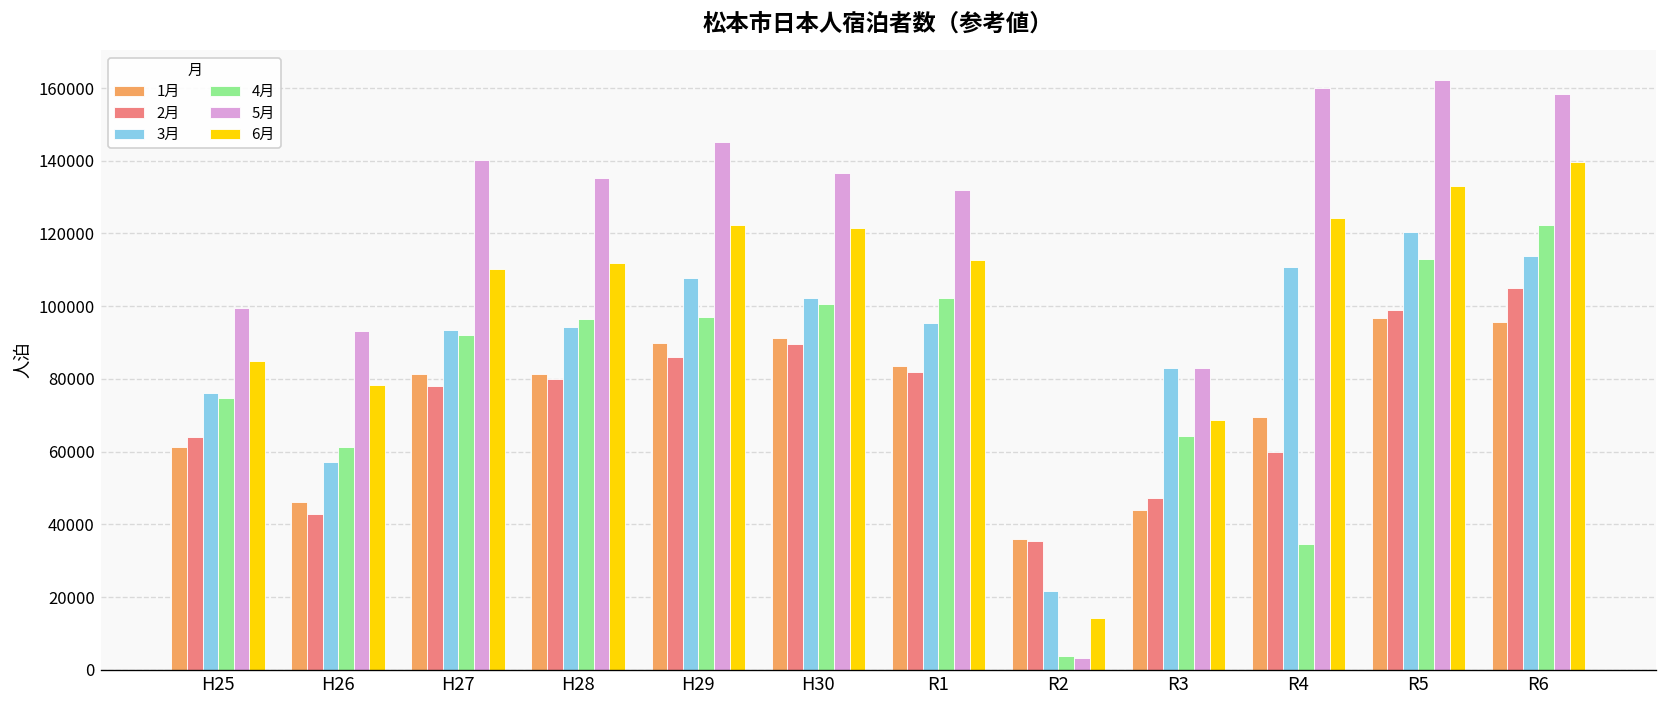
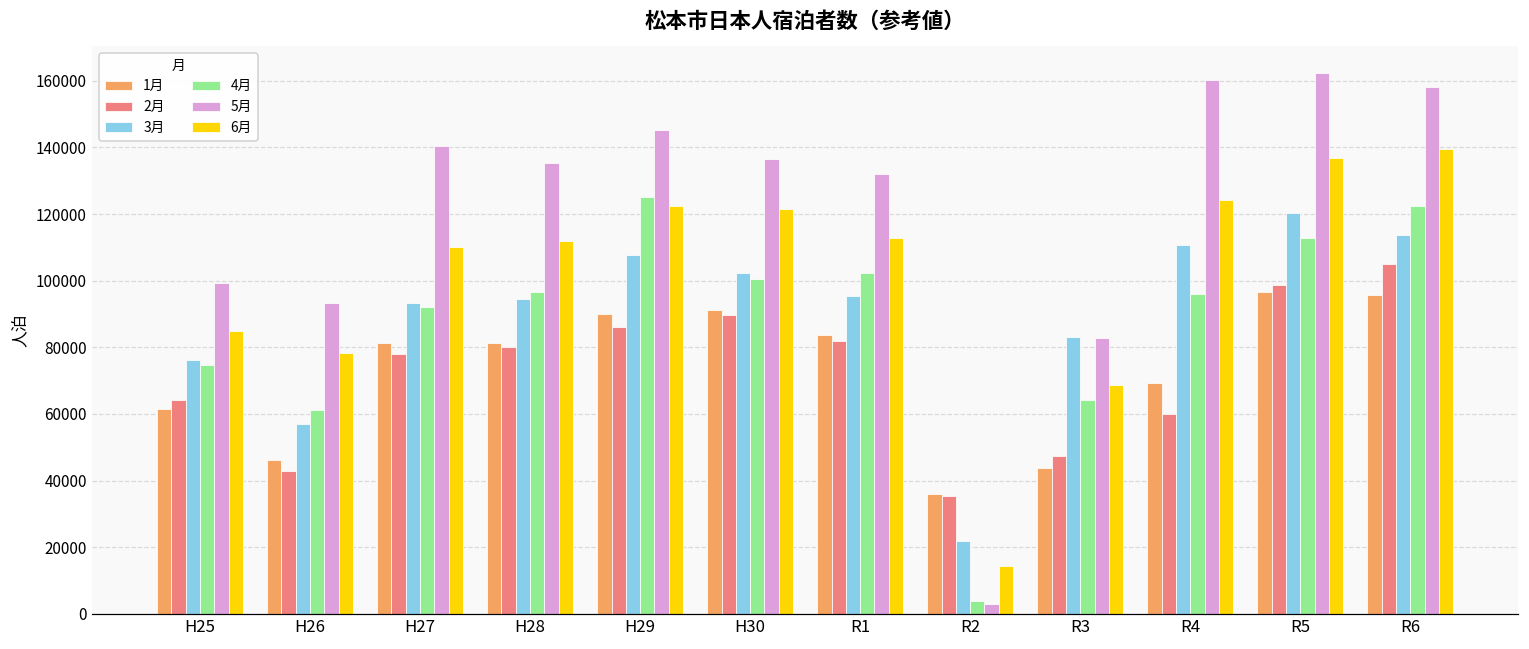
4月, H29: 97000 -> 125000
4月, R4: 34000 -> 96000
6月, R5: 133000 -> 137000
